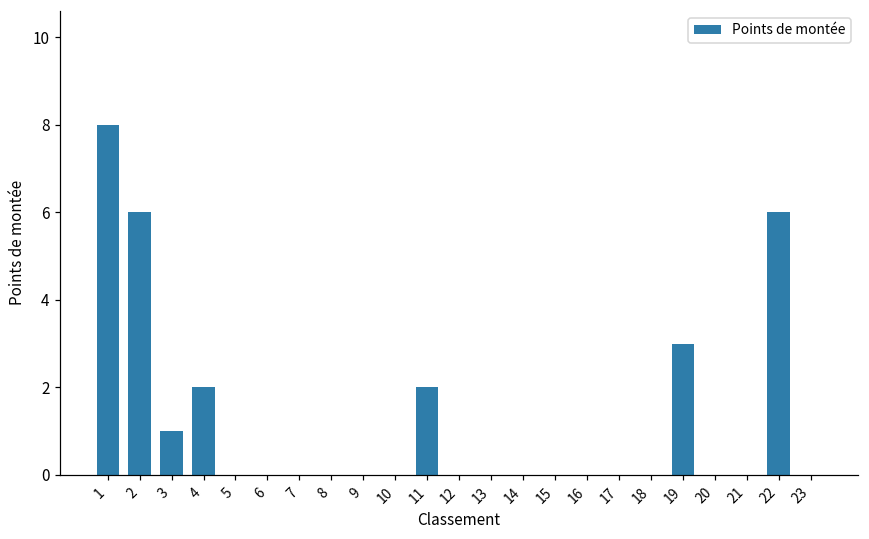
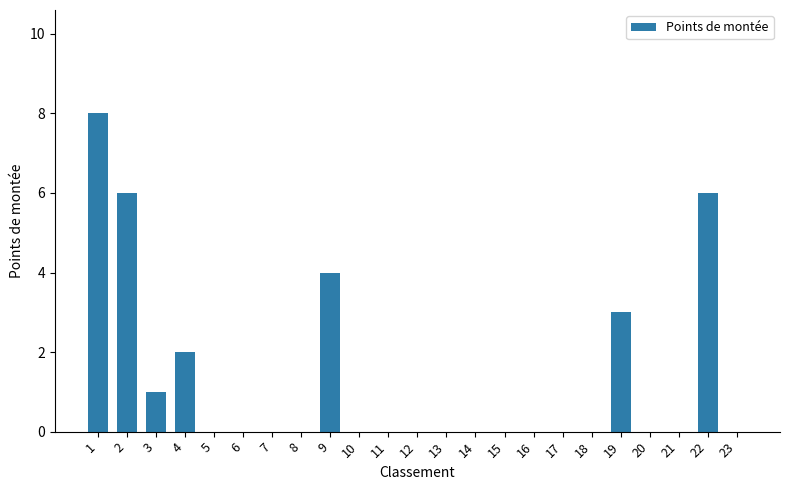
9: 0 -> 4
11: 2 -> 0
